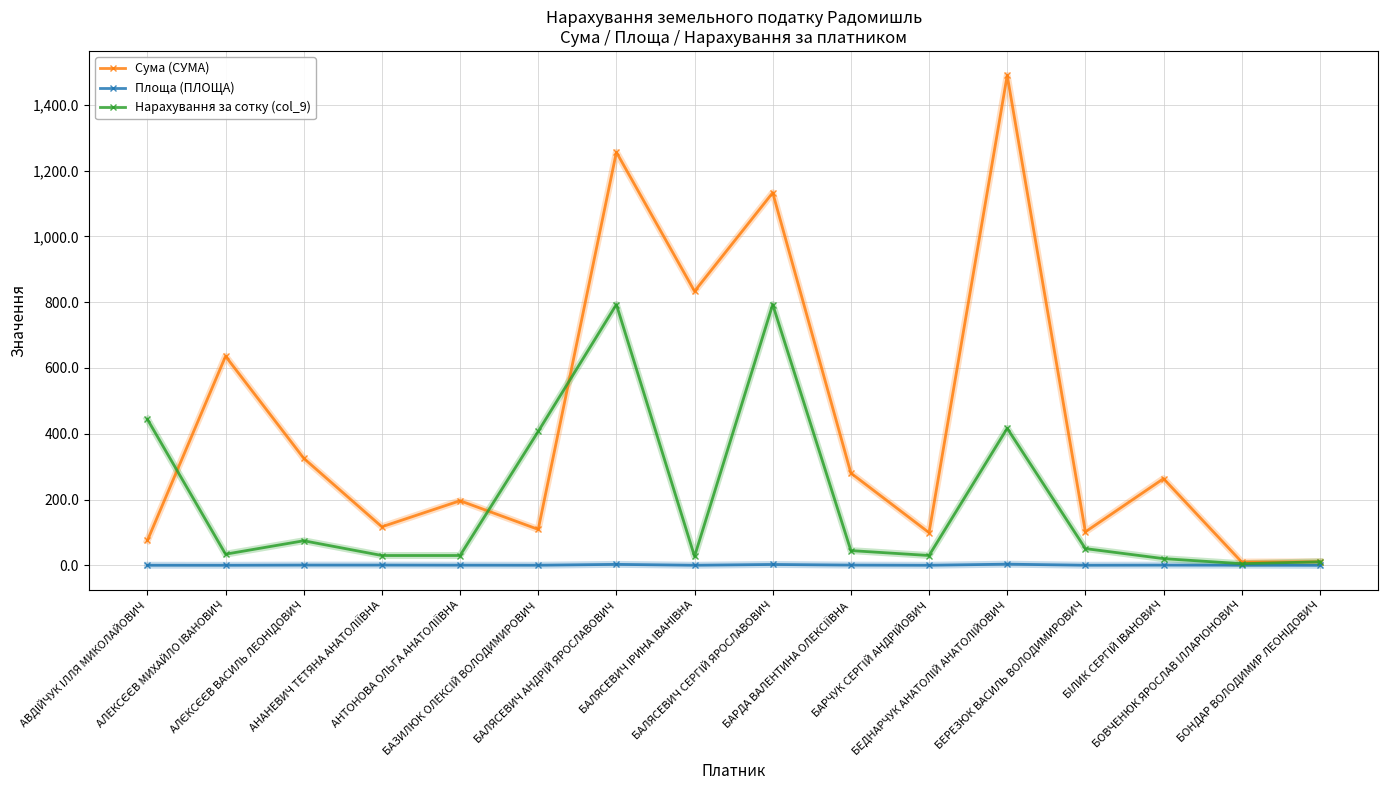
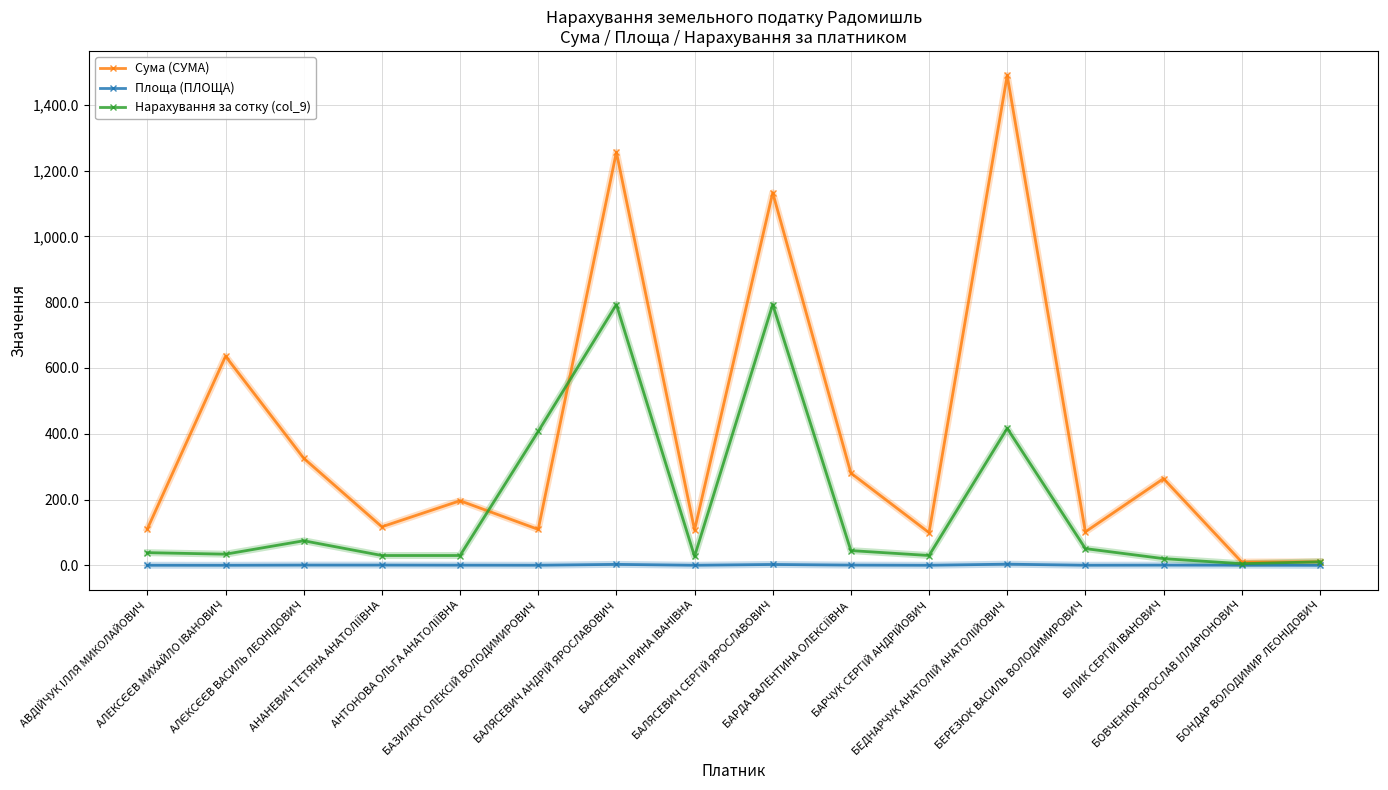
Сума (СУМА), АВДІЙЧУК ІЛЛЯ МИКОЛАЙОВИЧ: 80 -> 110
Нарахування за сотку (col_9), АВДІЙЧУК ІЛЛЯ МИКОЛАЙОВИЧ: 440 -> 40
Сума (СУМА), БАЛЯСЕВИЧ ІРИНА ІВАНІВНА: 830 -> 110
